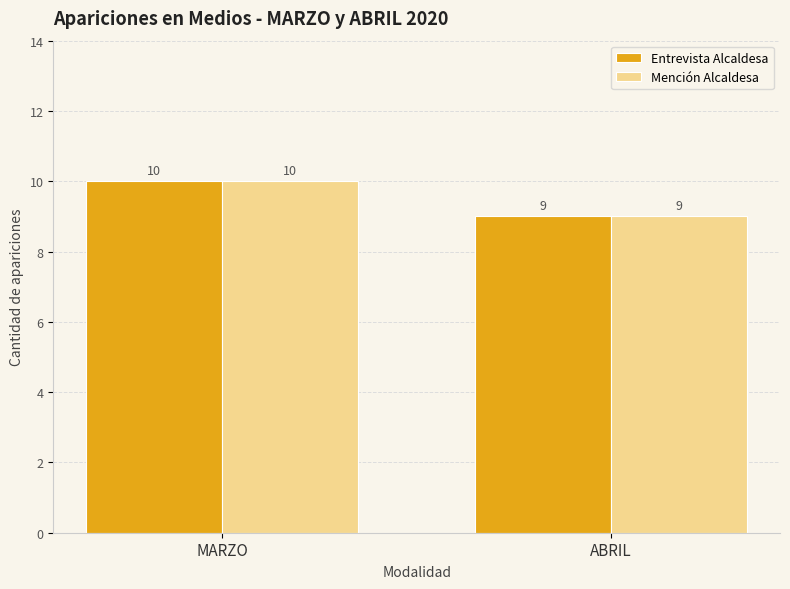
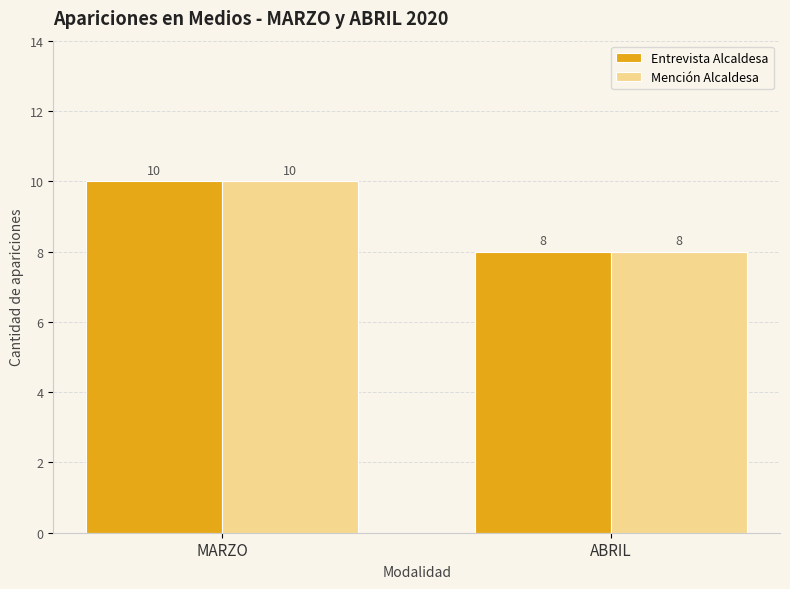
Entrevista Alcaldesa, ABRIL: 9 -> 8
Mención Alcaldesa, ABRIL: 9 -> 8
